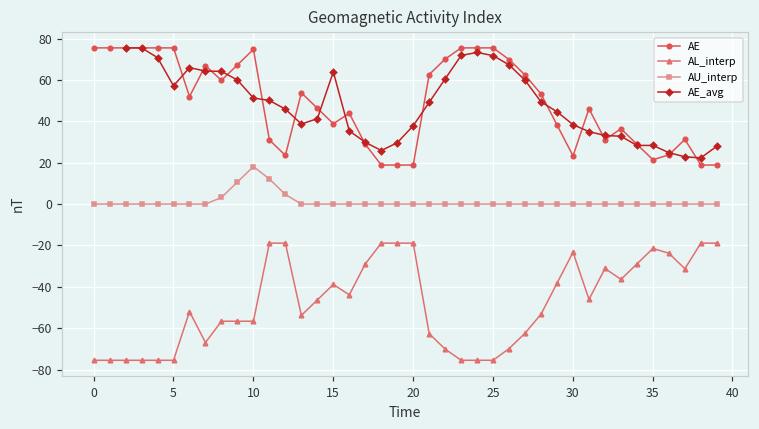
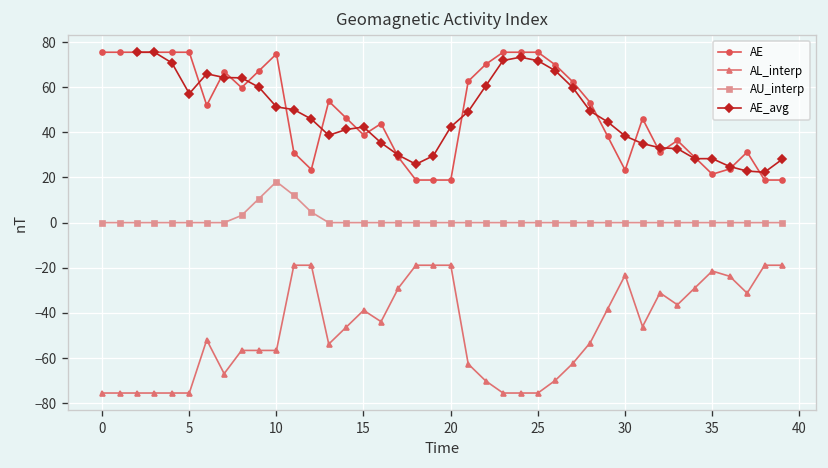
AE_avg, 15: 64 -> 42
AE_avg, 20: 38 -> 42
